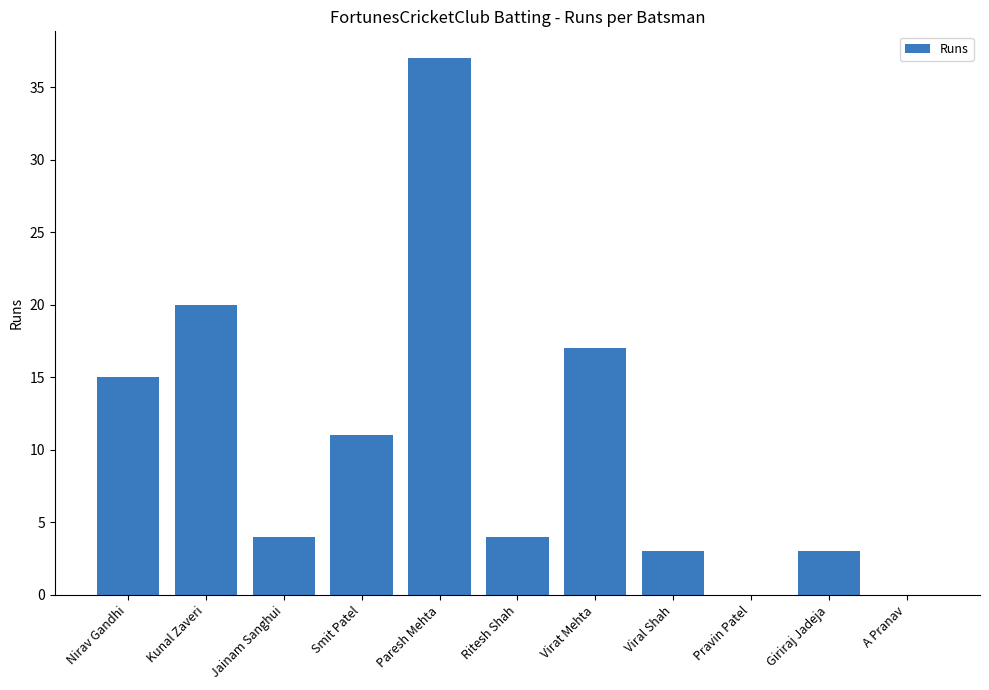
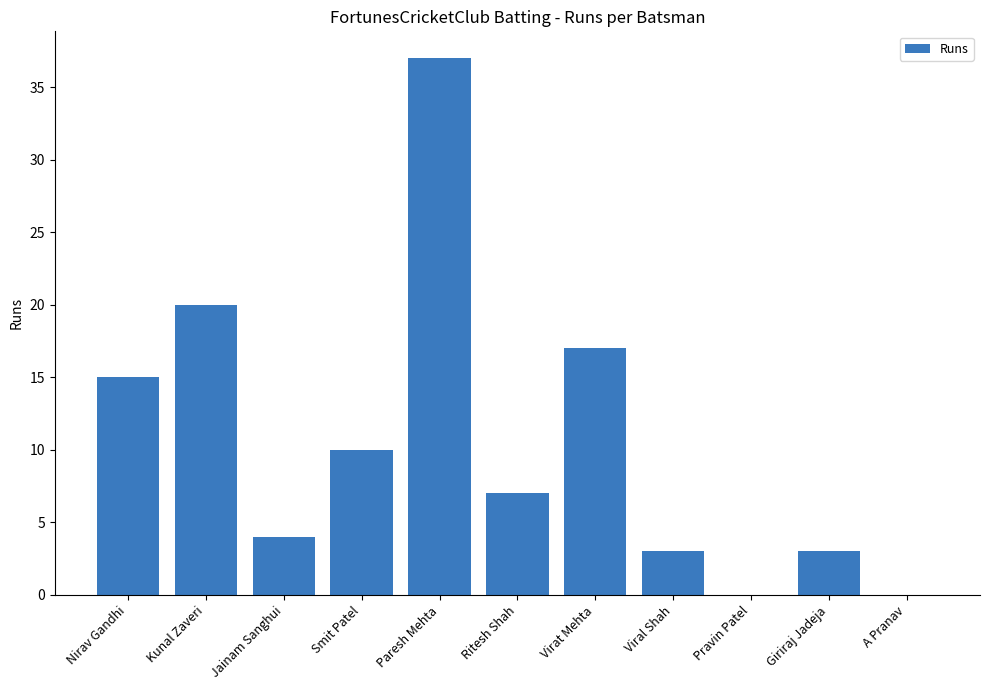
Smit Patel: 11 -> 10
Ritesh Shah: 4 -> 7
